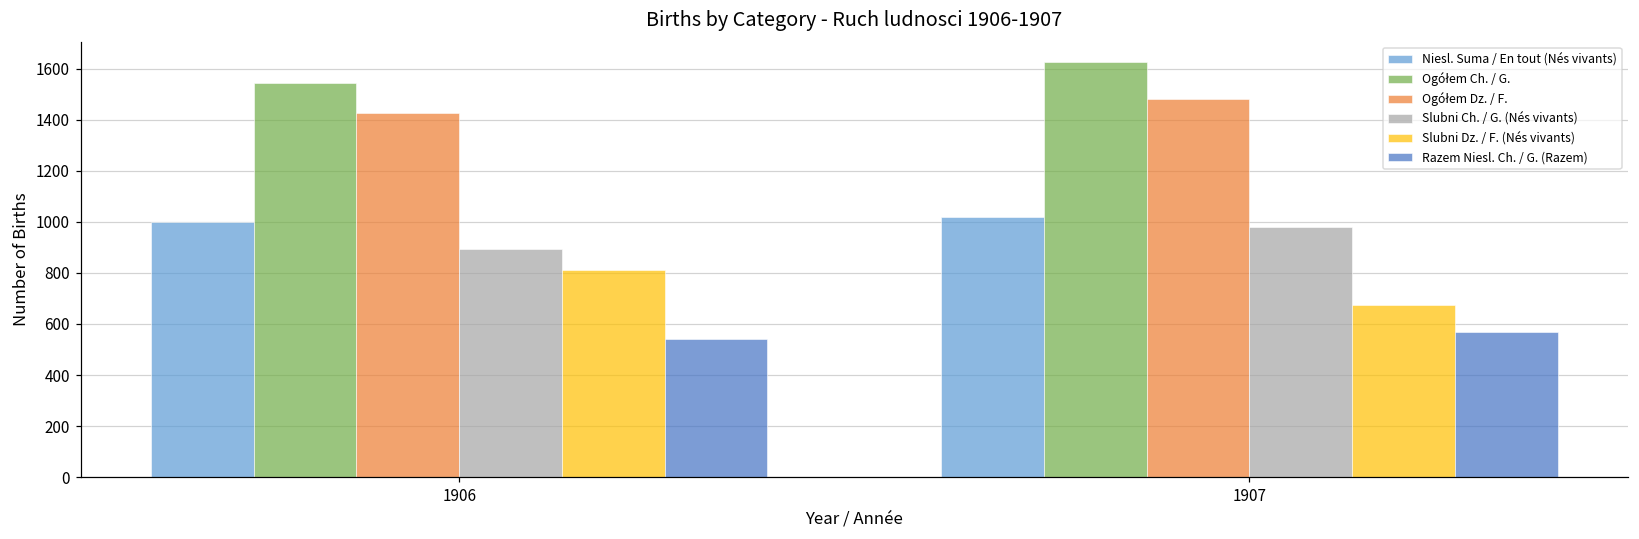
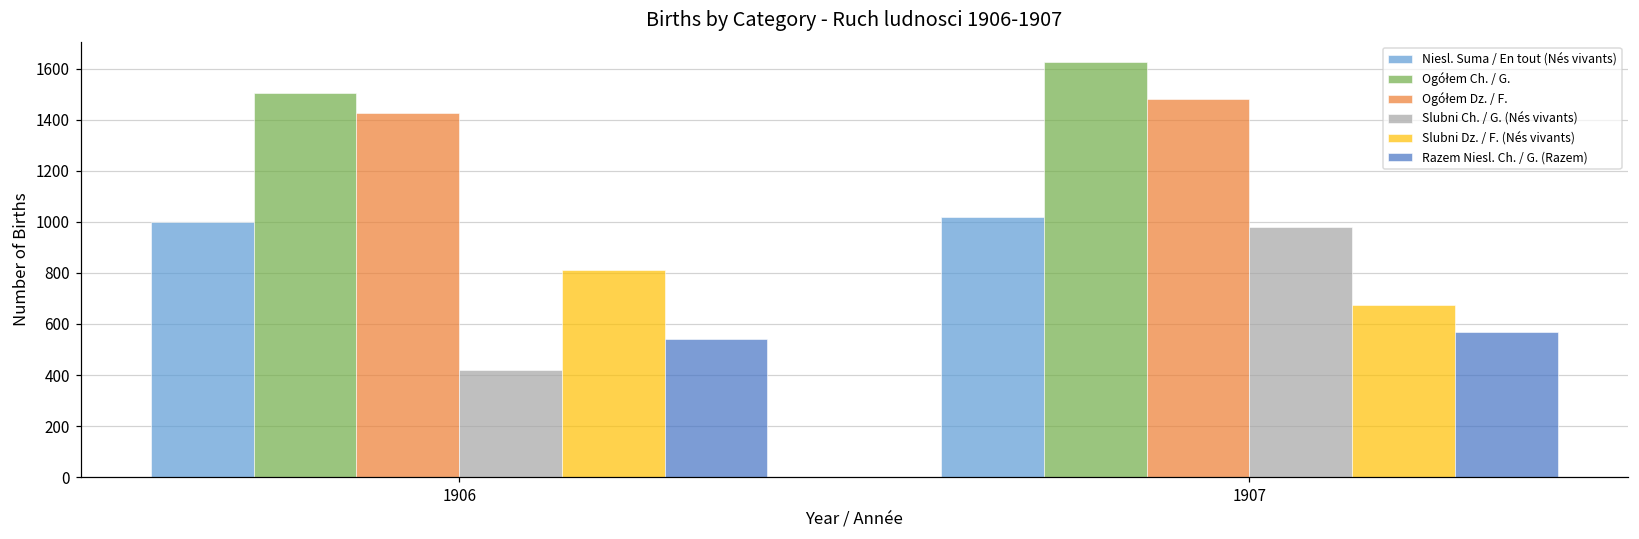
Ogółem Ch. / G., 1906: 1540 -> 1510
Slubni Ch. / G. (Nés vivants), 1906: 890 -> 420
